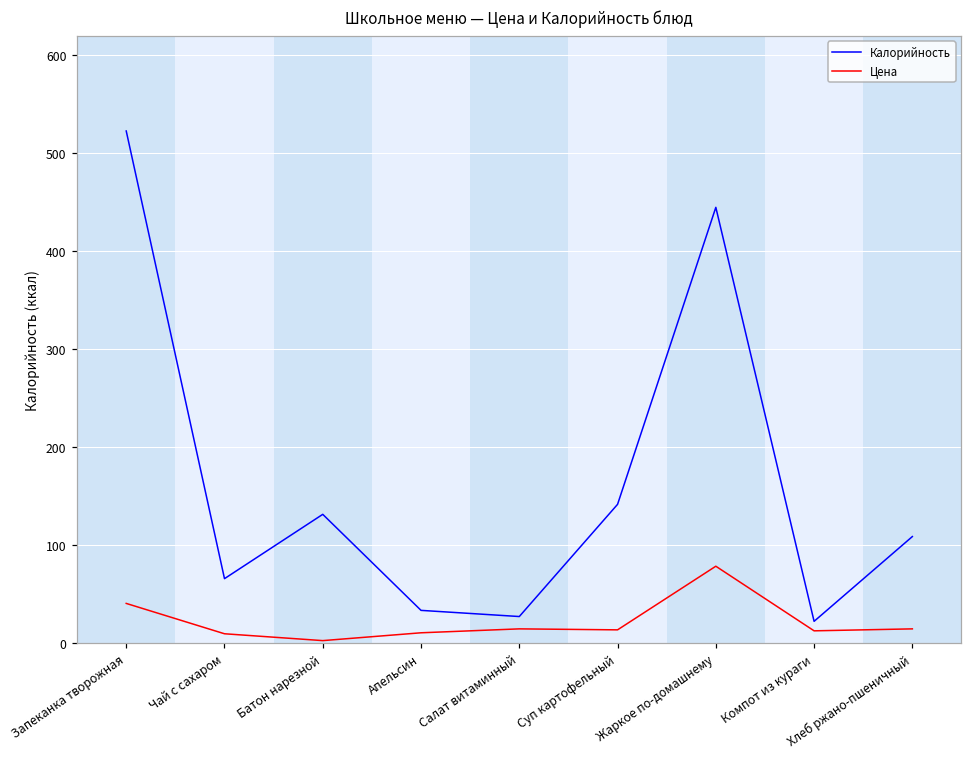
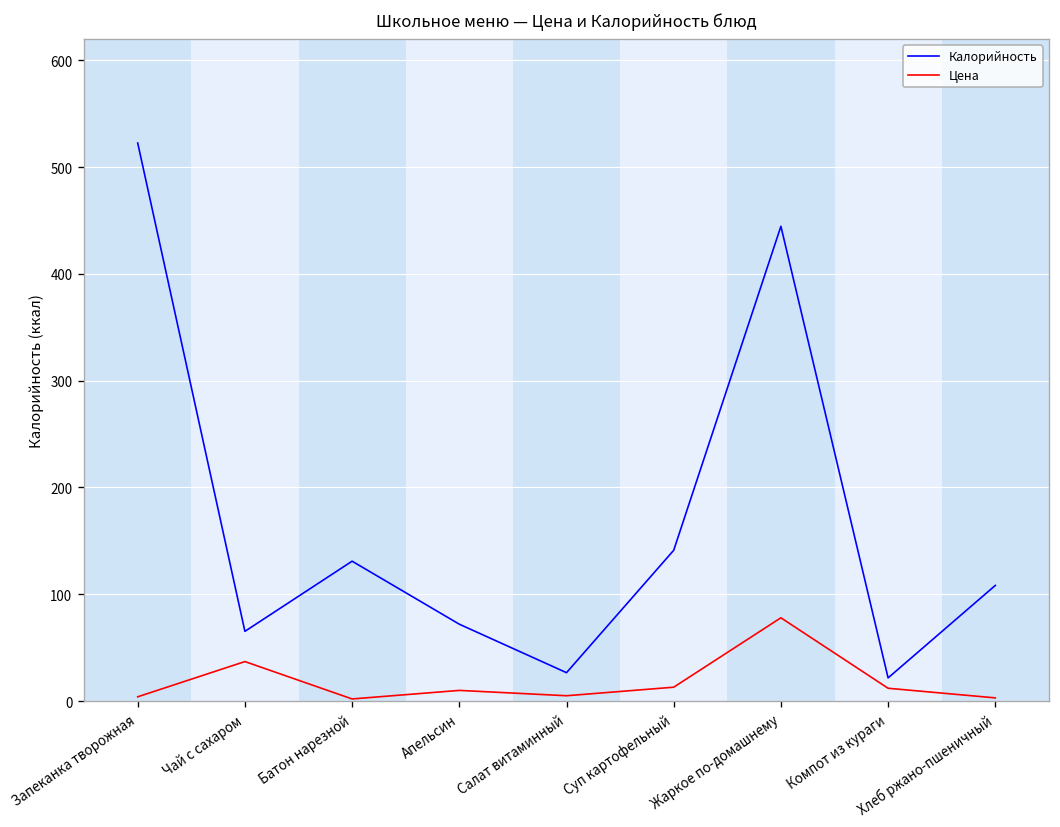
Цена, Запеканка творожная: 40 -> 0
Цена, Чай с сахаром: 10 -> 40
Калорийность, Апельсин: 30 -> 70
Цена, Салат витаминный: 14 -> 5
Цена, Хлеб ржано-пшеничный: 10 -> 0
